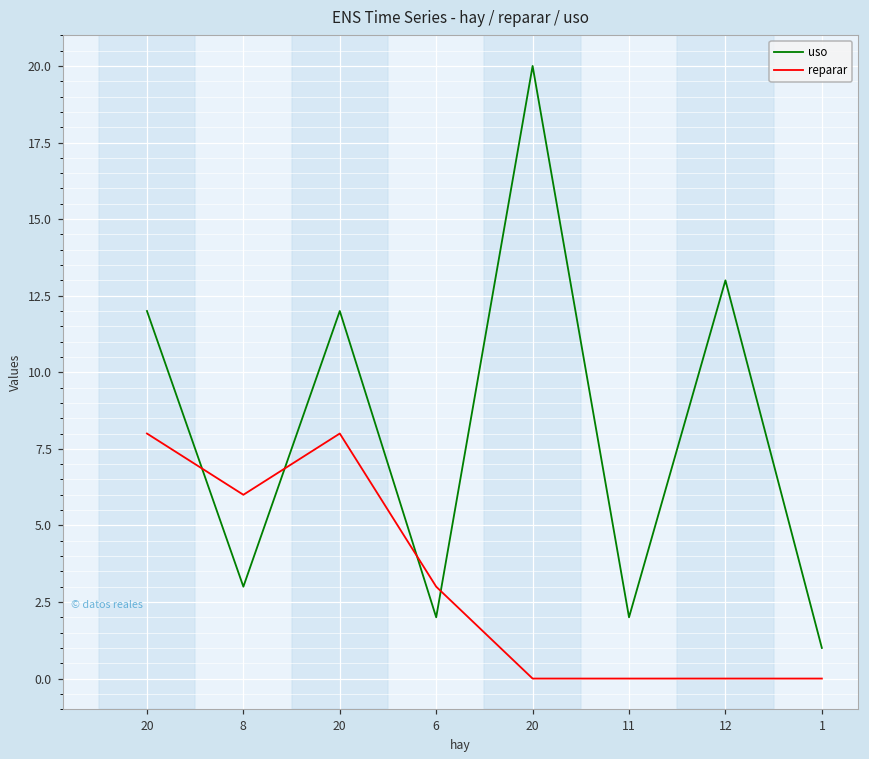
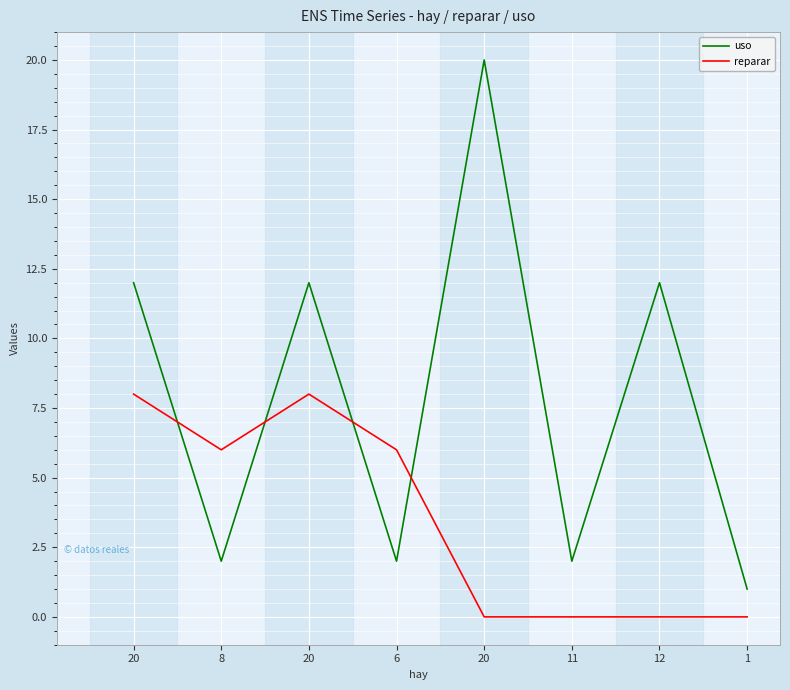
uso, 8: 3 -> 2
reparar, 6: 3 -> 6
uso, 12: 13 -> 12
